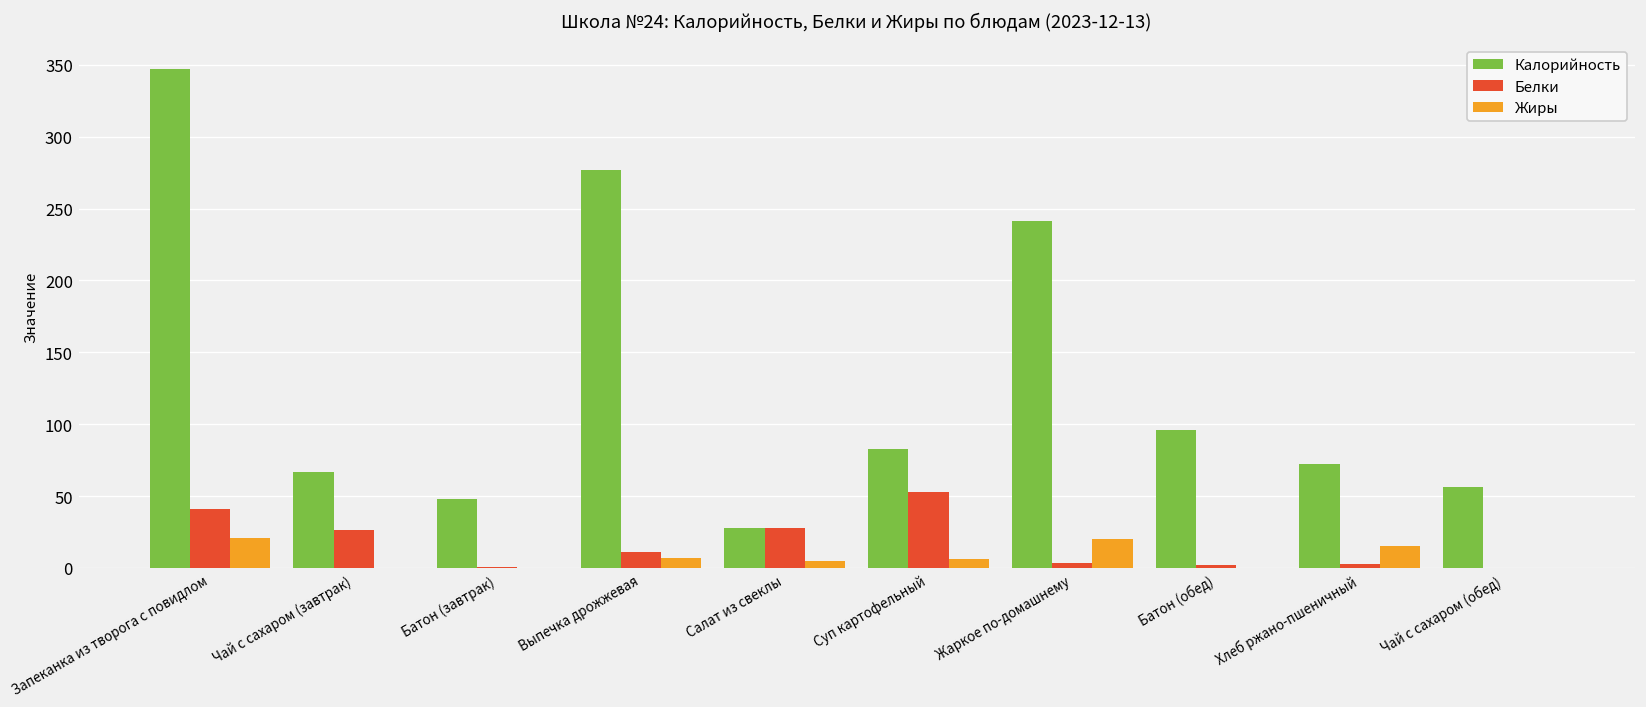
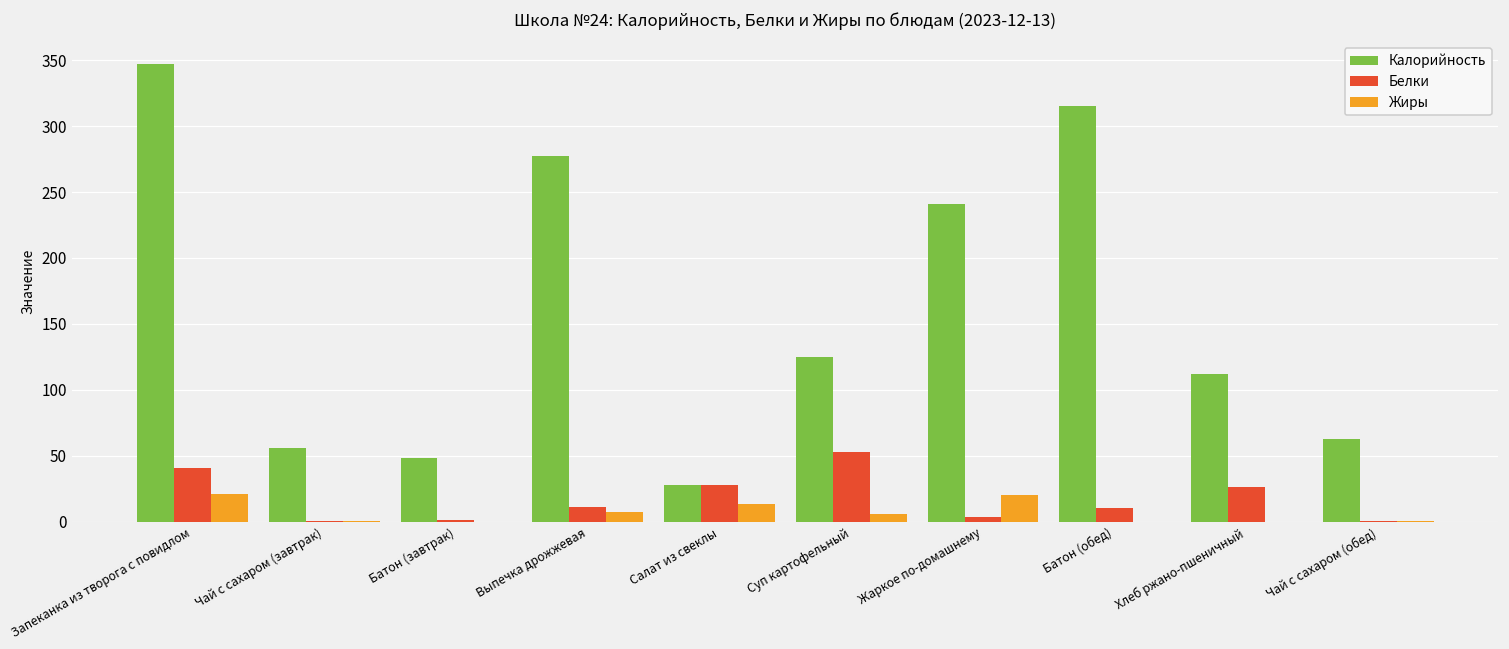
Калорийность, Чай с сахаром (завтрак): 67 -> 56
Белки, Чай с сахаром (завтрак): 27 -> 0
Жиры, Салат из свеклы: 5 -> 13
Калорийность, Суп картофельный: 83 -> 125
Калорийность, Батон (обед): 96 -> 315
Белки, Батон (обед): 2 -> 10
Калорийность, Хлеб ржано-пшеничный: 72 -> 112
Белки, Хлеб ржано-пшеничный: 3 -> 26
Жиры, Хлеб ржано-пшеничный: 15 -> 0
Калорийность, Чай с сахаром (обед): 56 -> 63
